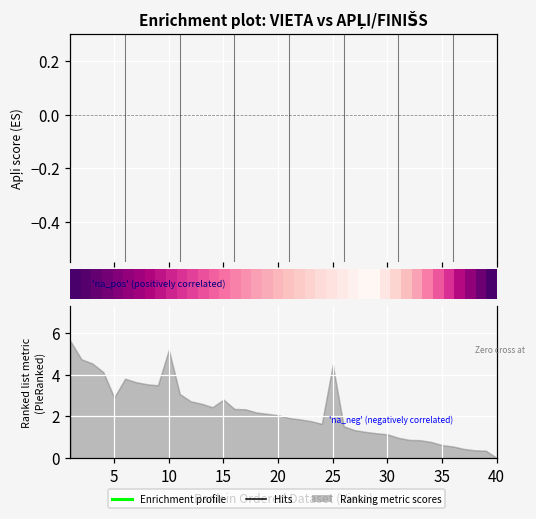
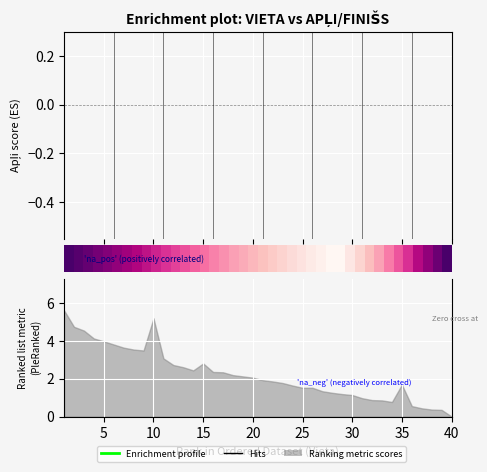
5: 2.9 -> 4.0
25: 4.5 -> 1.5
35: 0.6 -> 1.7
